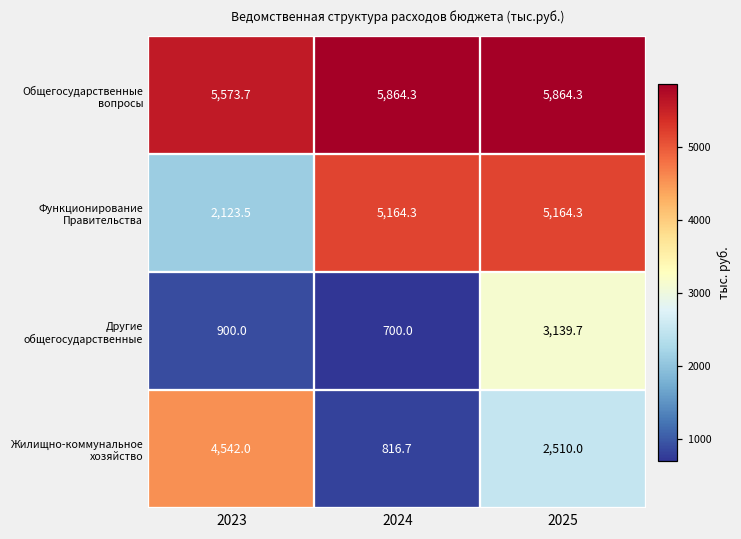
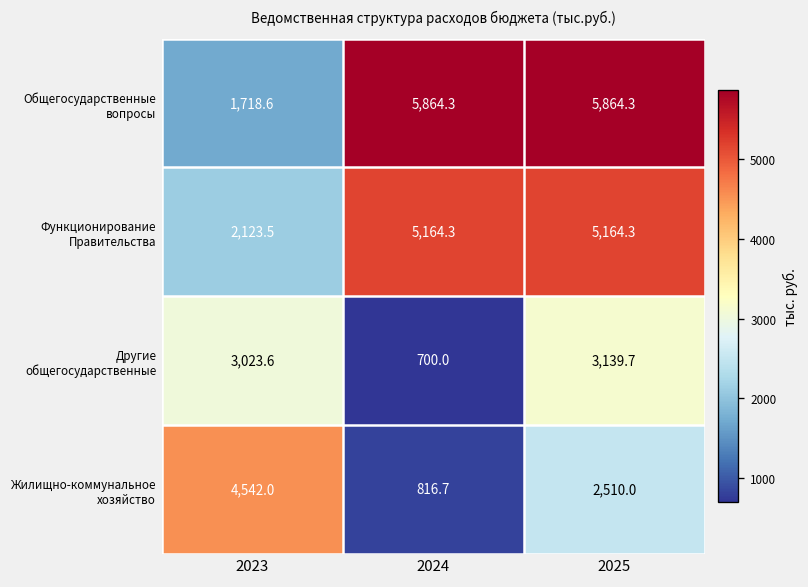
Общегосударственные вопросы, 2023: 5,573.7 -> 1,718.6
Другие общегосударственные, 2023: 900.0 -> 3,023.6
